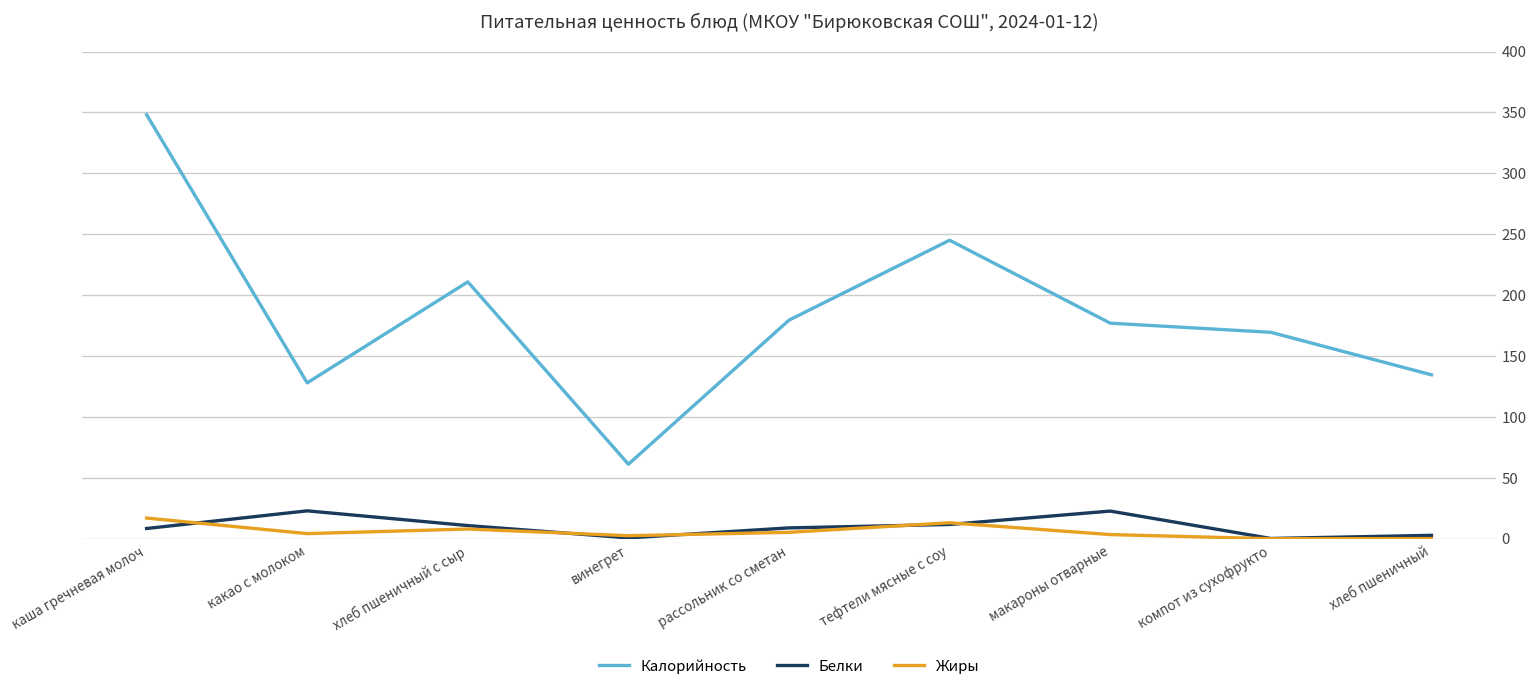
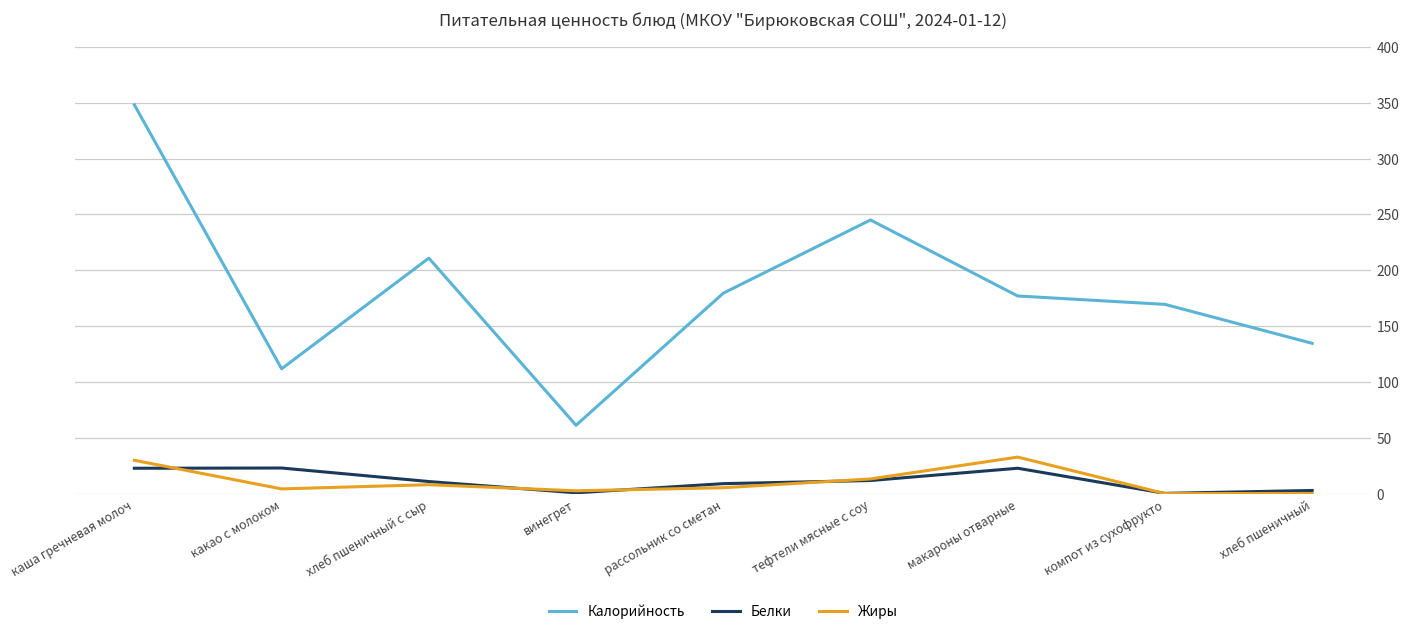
Белки, каша гречневая молоч: 8 -> 23
Жиры, каша гречневая молоч: 17 -> 30
Калорийность, какао с молоком: 128 -> 112
Жиры, макароны отварные: 3 -> 33
